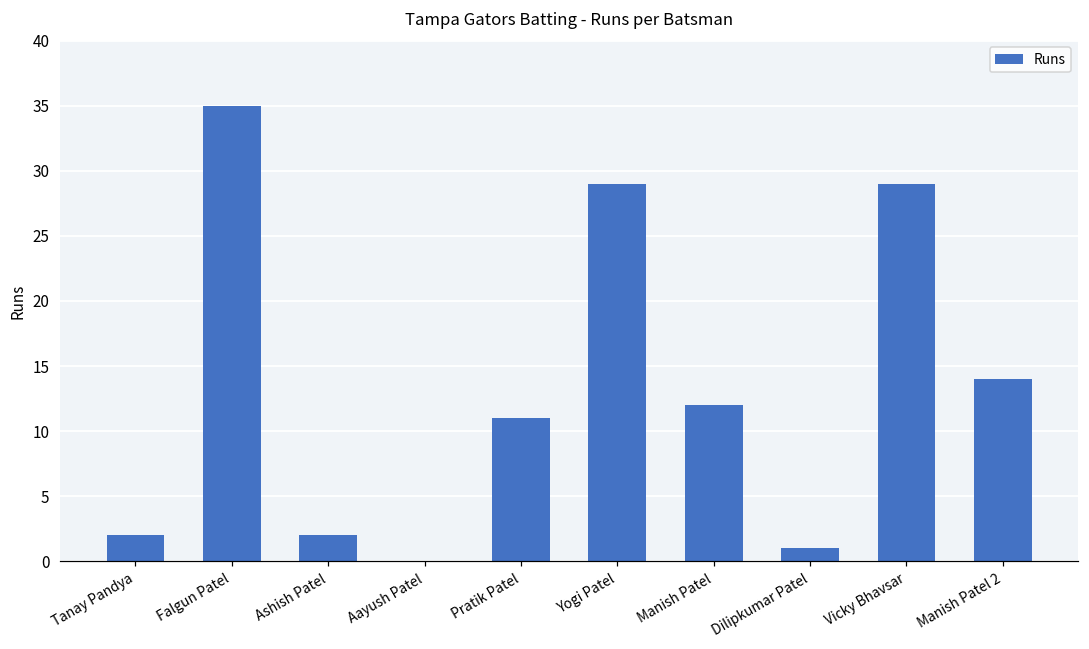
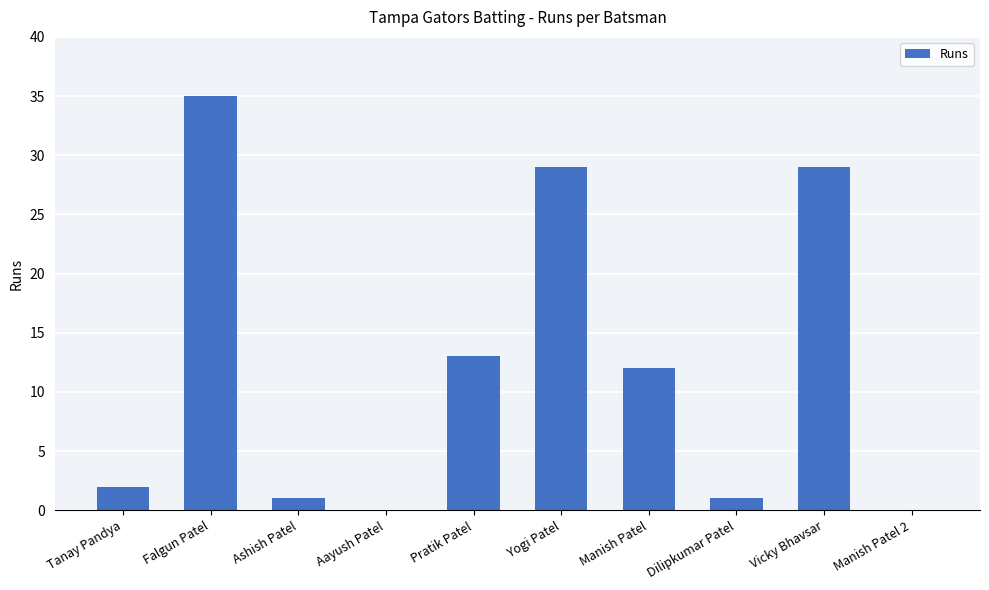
Ashish Patel: 2 -> 1
Pratik Patel: 11 -> 13
Manish Patel 2: 14 -> 0
